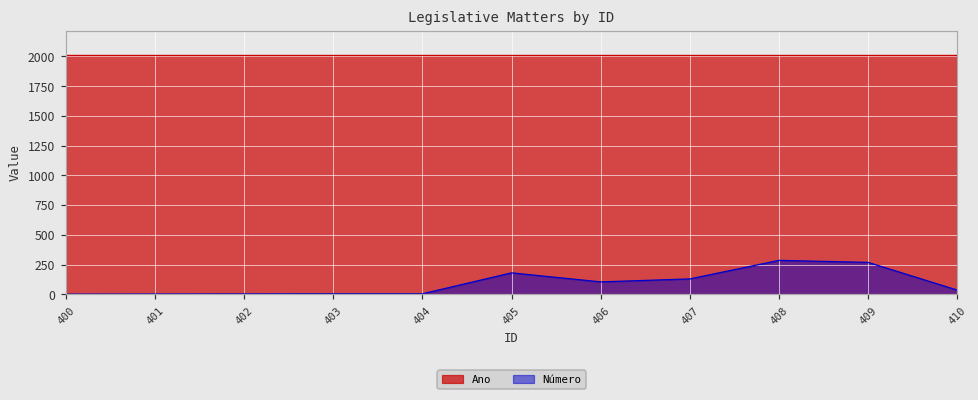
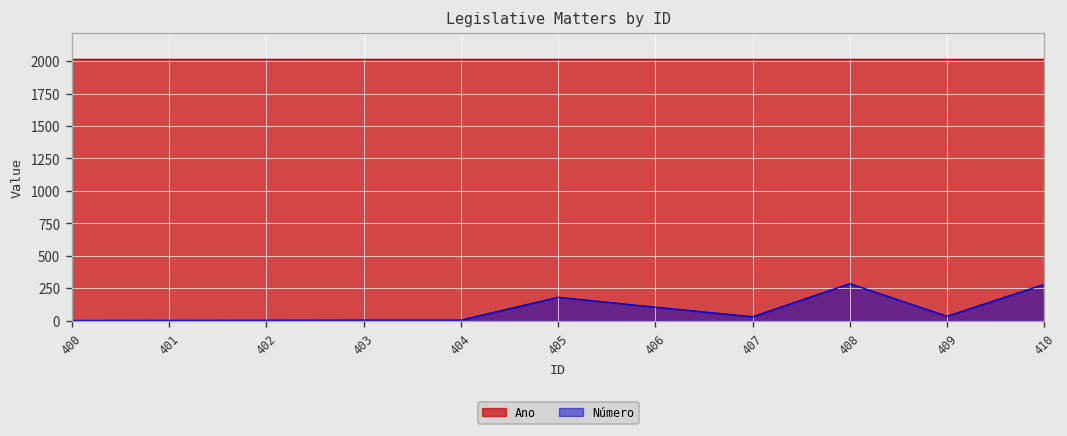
Número, 407: 130 -> 30
Número, 409: 270 -> 30
Número, 410: 40 -> 280
